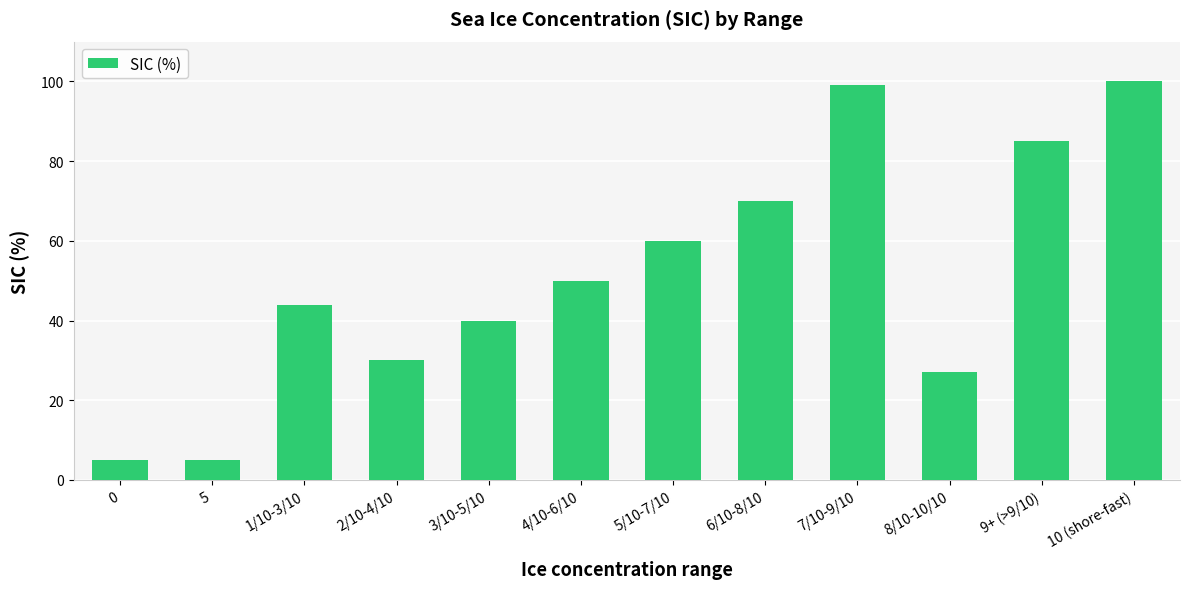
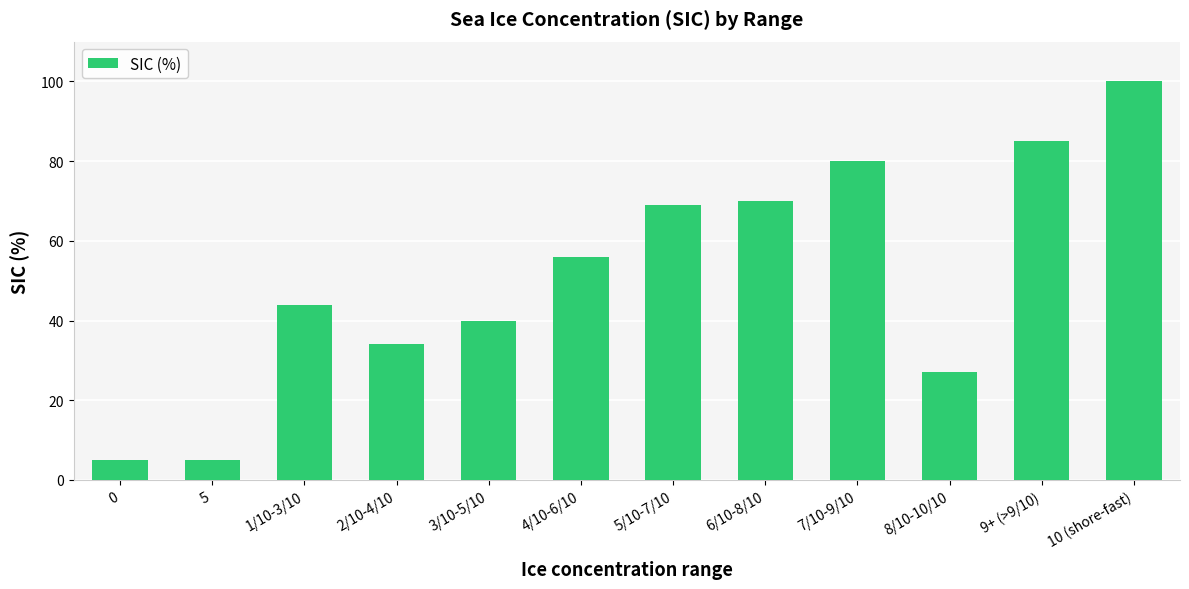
2/10-4/10: 30 -> 34
4/10-6/10: 50 -> 56
5/10-7/10: 60 -> 69
7/10-9/10: 99 -> 80
